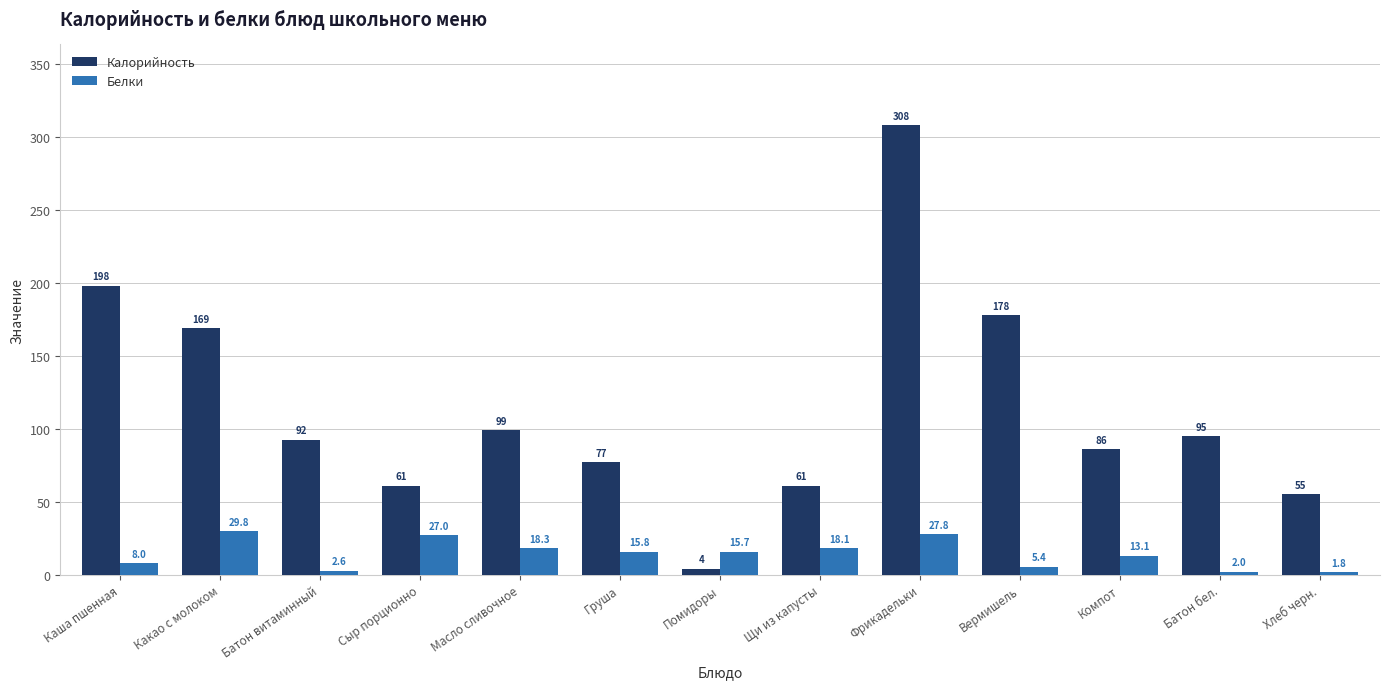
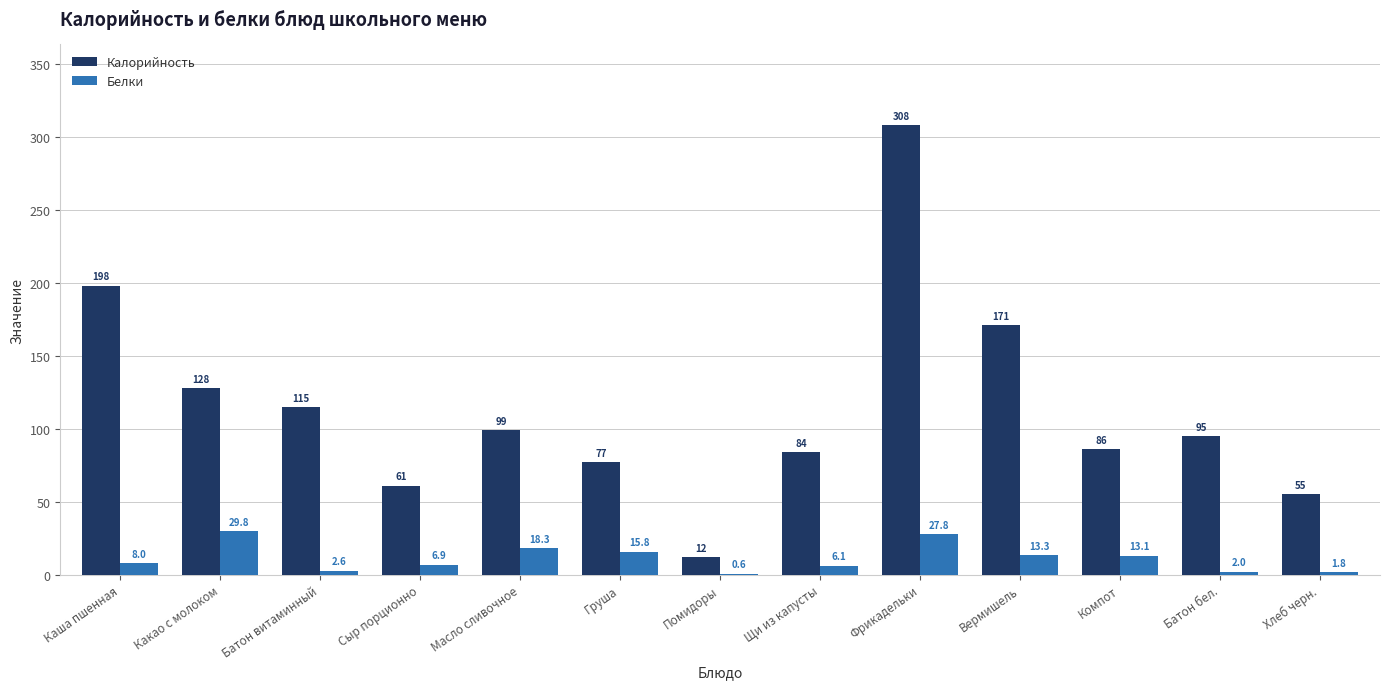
Калорийность, Какао с молоком: 169 -> 128
Калорийность, Батон витаминный: 92 -> 115
Белки, Сыр порционно: 27.0 -> 6.9
Калорийность, Помидоры: 4 -> 12
Белки, Помидоры: 15.7 -> 0.6
Калорийность, Щи из капусты: 61 -> 84
Белки, Щи из капусты: 18.1 -> 6.1
Калорийность, Вермишель: 178 -> 171
Белки, Вермишель: 5.4 -> 13.3
